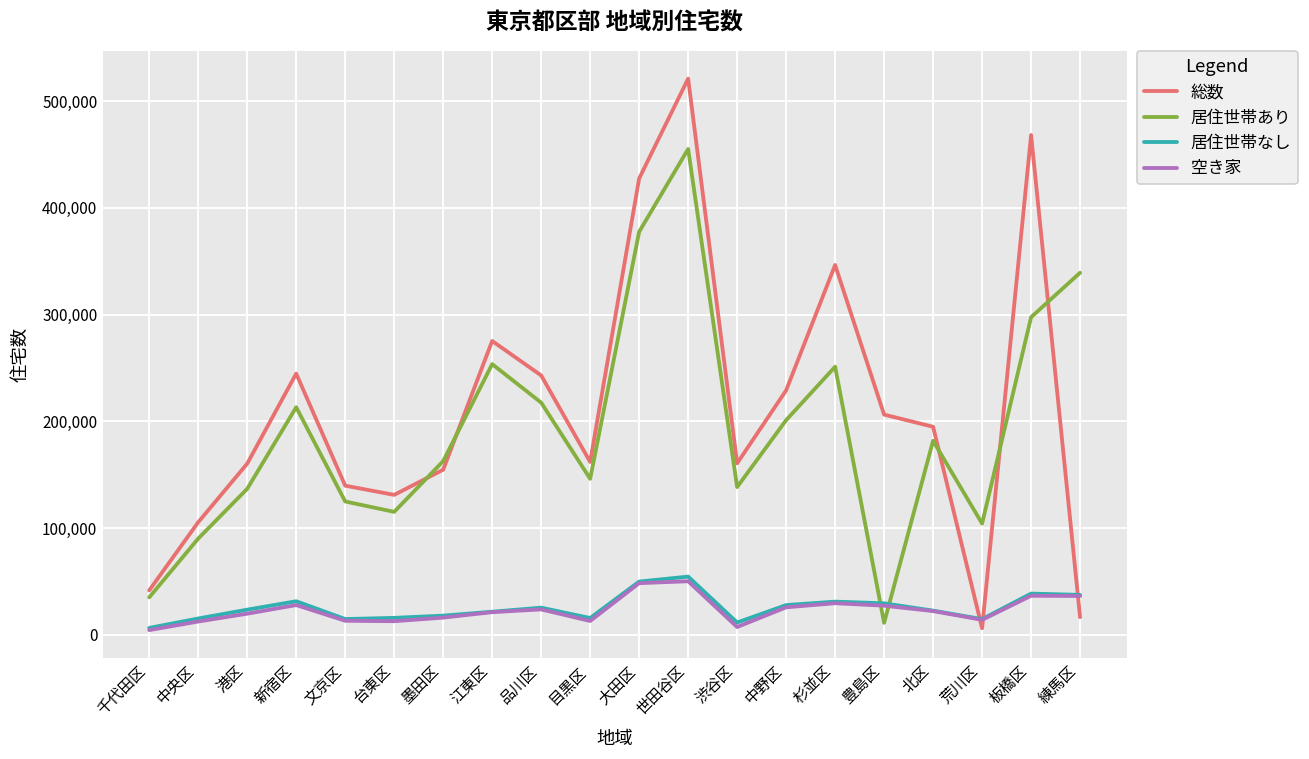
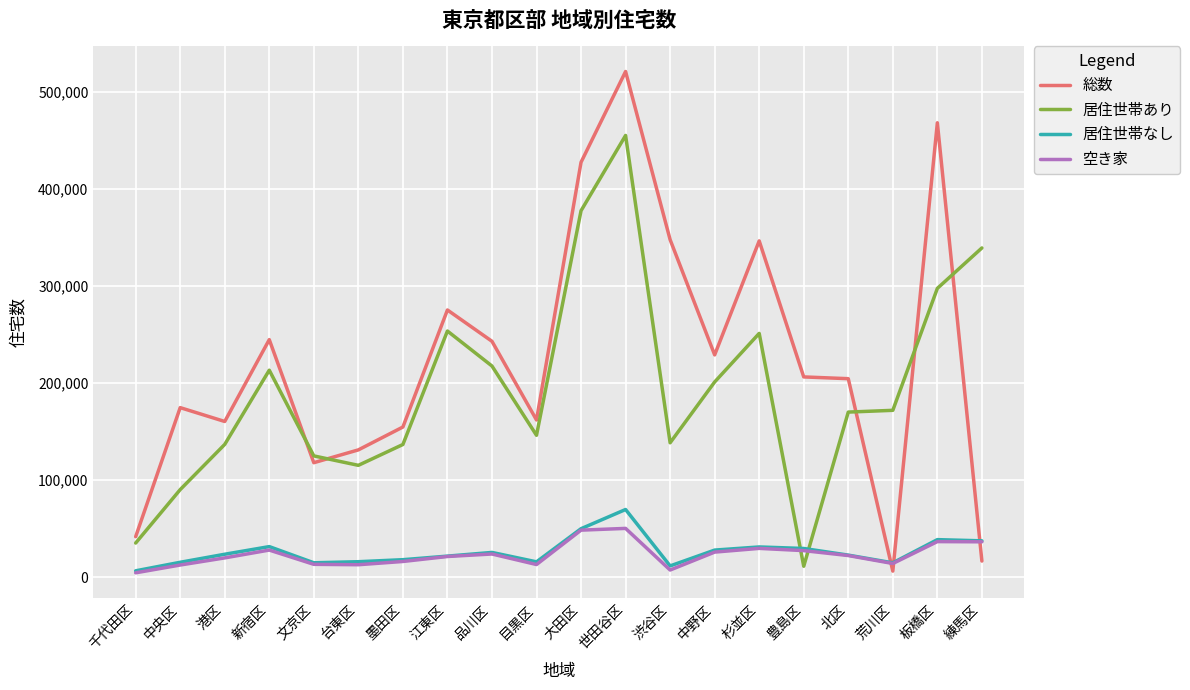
総数, 中央区: 110,000 -> 170,000
総数, 文京区: 140,000 -> 120,000
居住世帯あり, 墨田区: 160,000 -> 140,000
居住世帯なし, 世田谷区: 50,000 -> 70,000
総数, 渋谷区: 160,000 -> 350,000
総数, 北区: 190,000 -> 200,000
居住世帯あり, 北区: 180,000 -> 170,000
居住世帯あり, 荒川区: 100,000 -> 170,000
